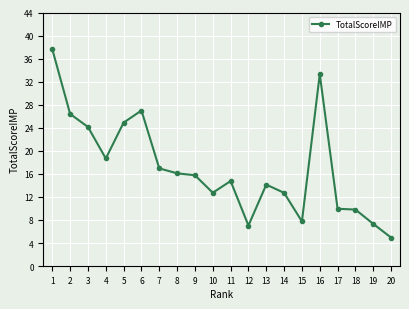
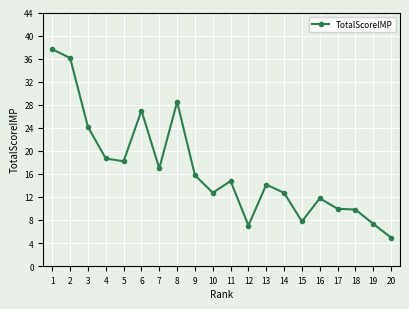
2: 26 -> 36
5: 25 -> 18
8: 16 -> 29
16: 33 -> 12
